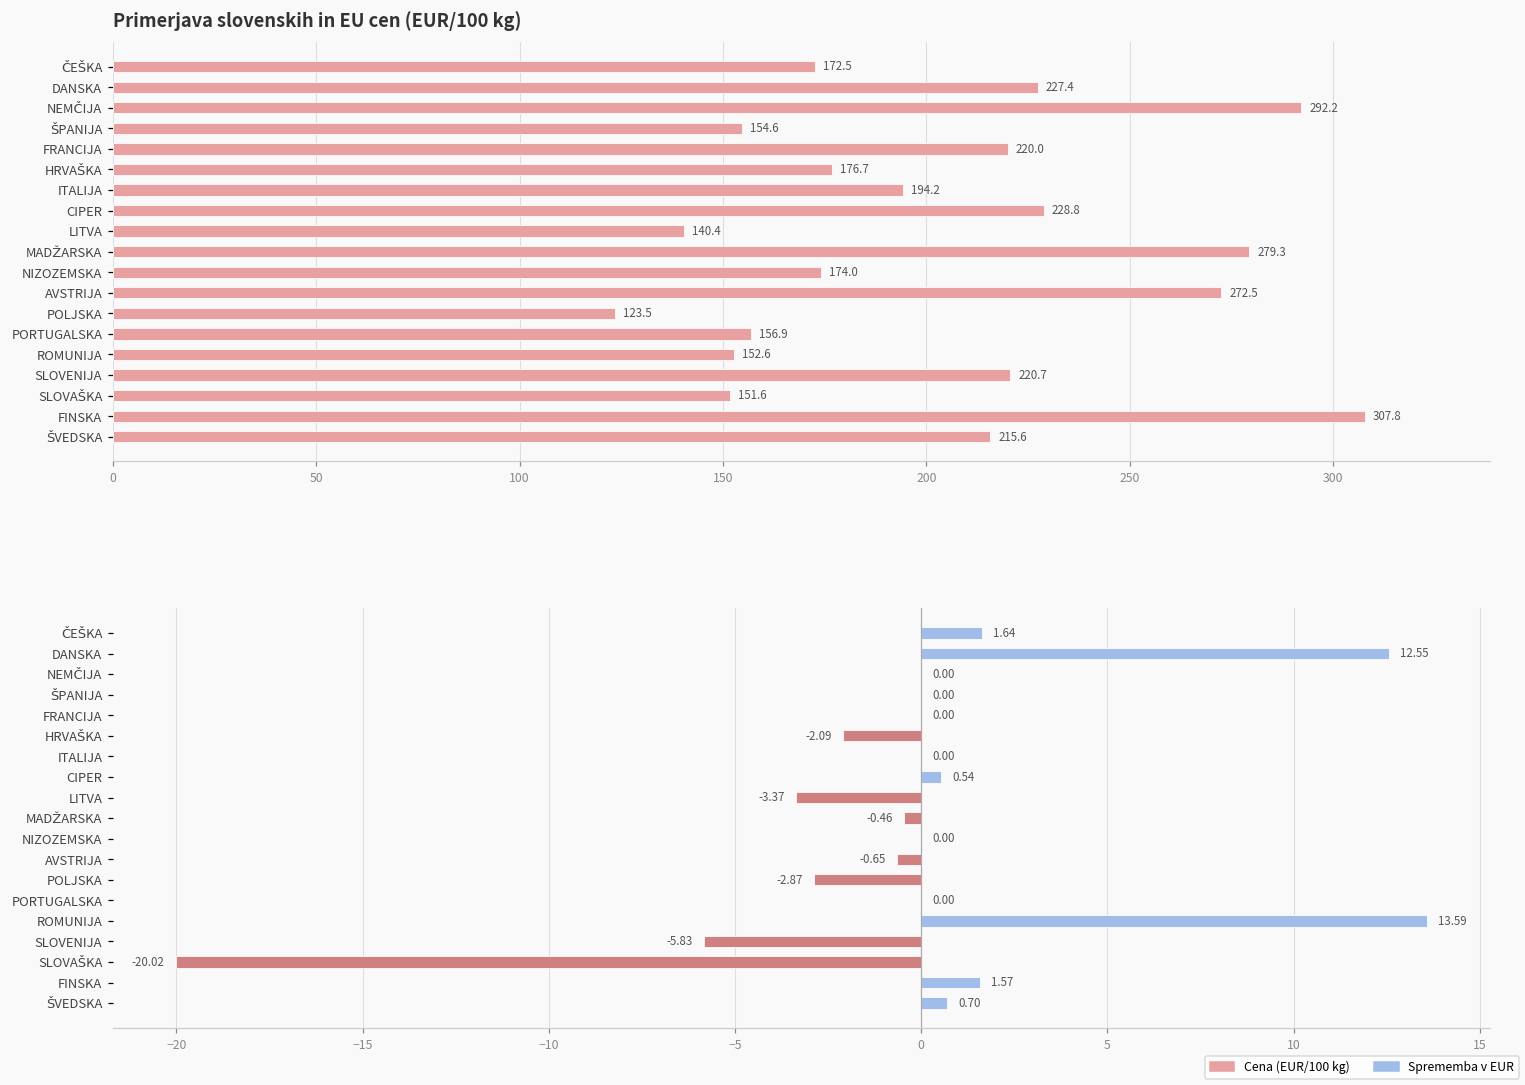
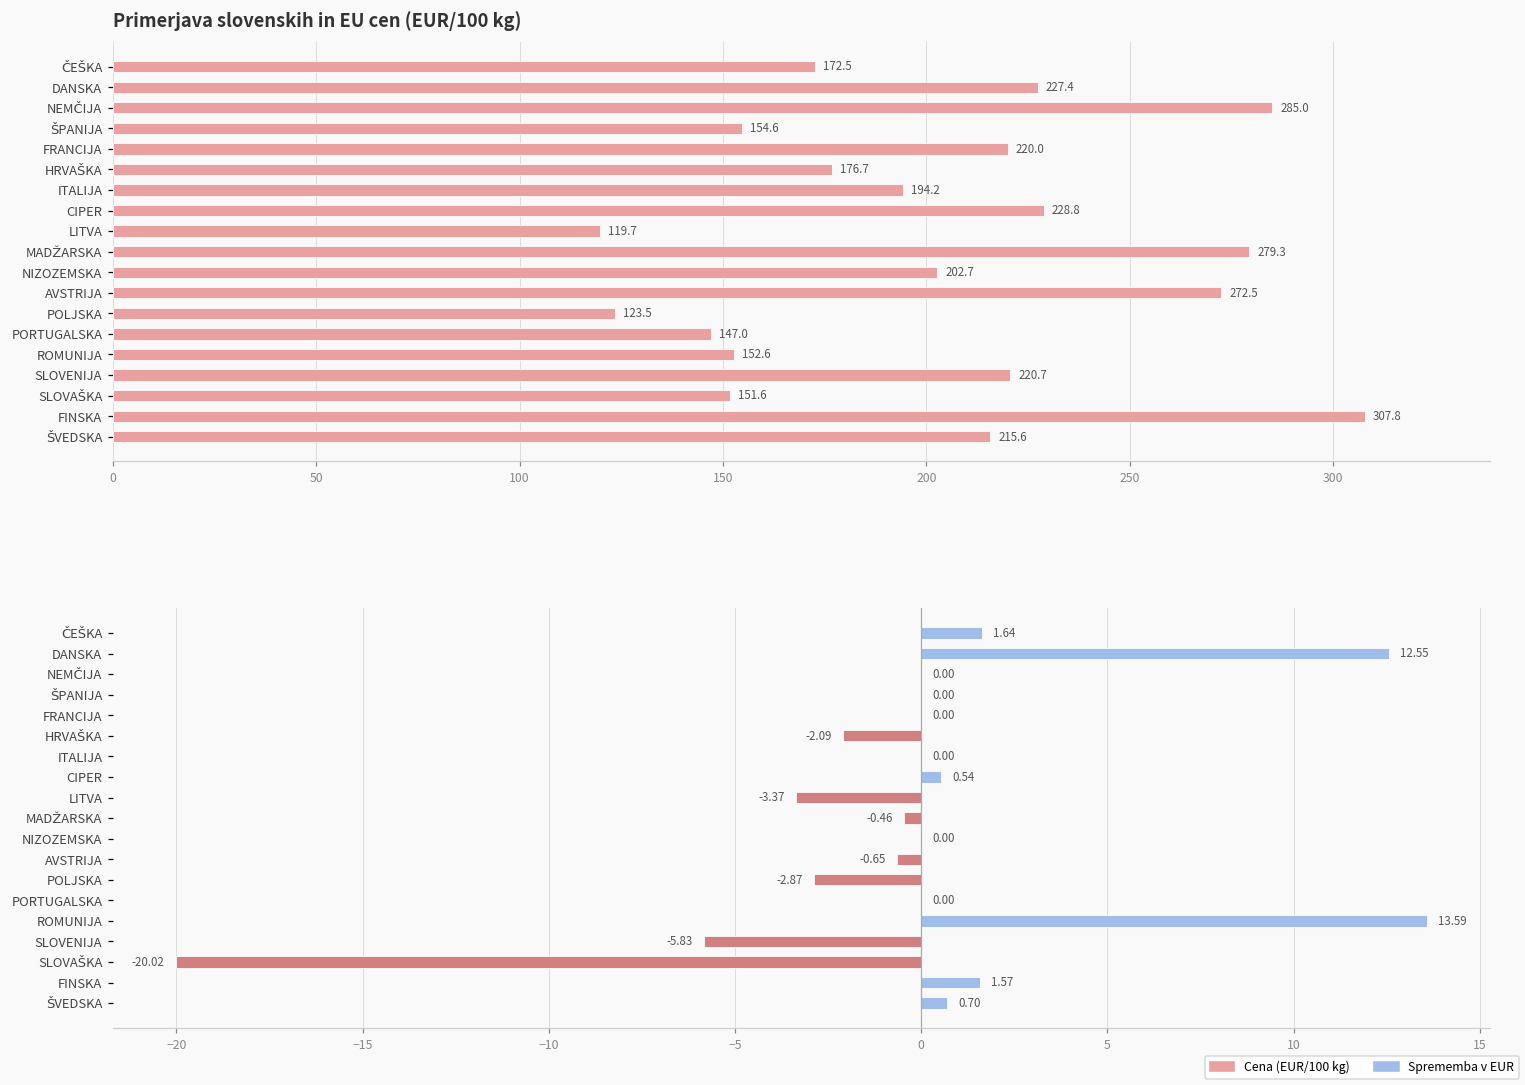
Primerjava slovenskih in EU cen (EUR/100 kg), NEMČIJA: 292.2 -> 285.0
Primerjava slovenskih in EU cen (EUR/100 kg), LITVA: 140.4 -> 119.7
Primerjava slovenskih in EU cen (EUR/100 kg), NIZOZEMSKA: 174.0 -> 202.7
Primerjava slovenskih in EU cen (EUR/100 kg), PORTUGALSKA: 156.9 -> 147.0
